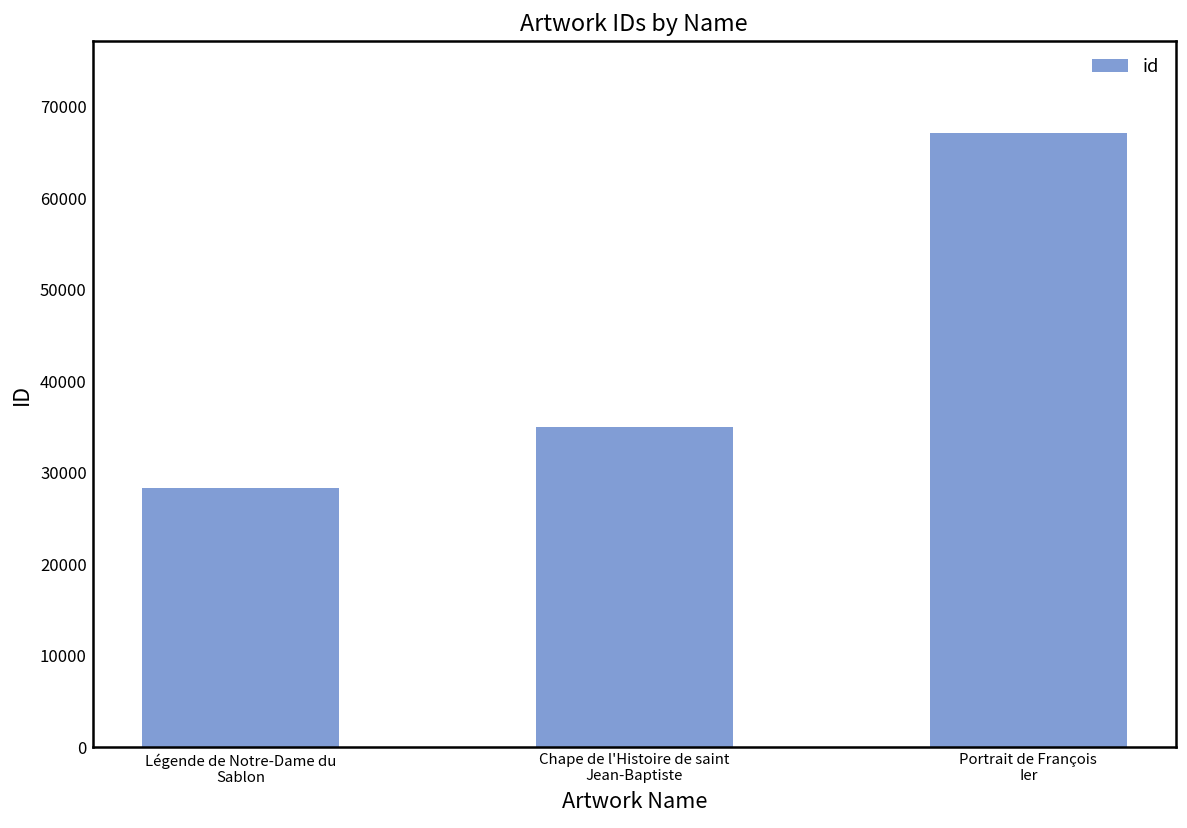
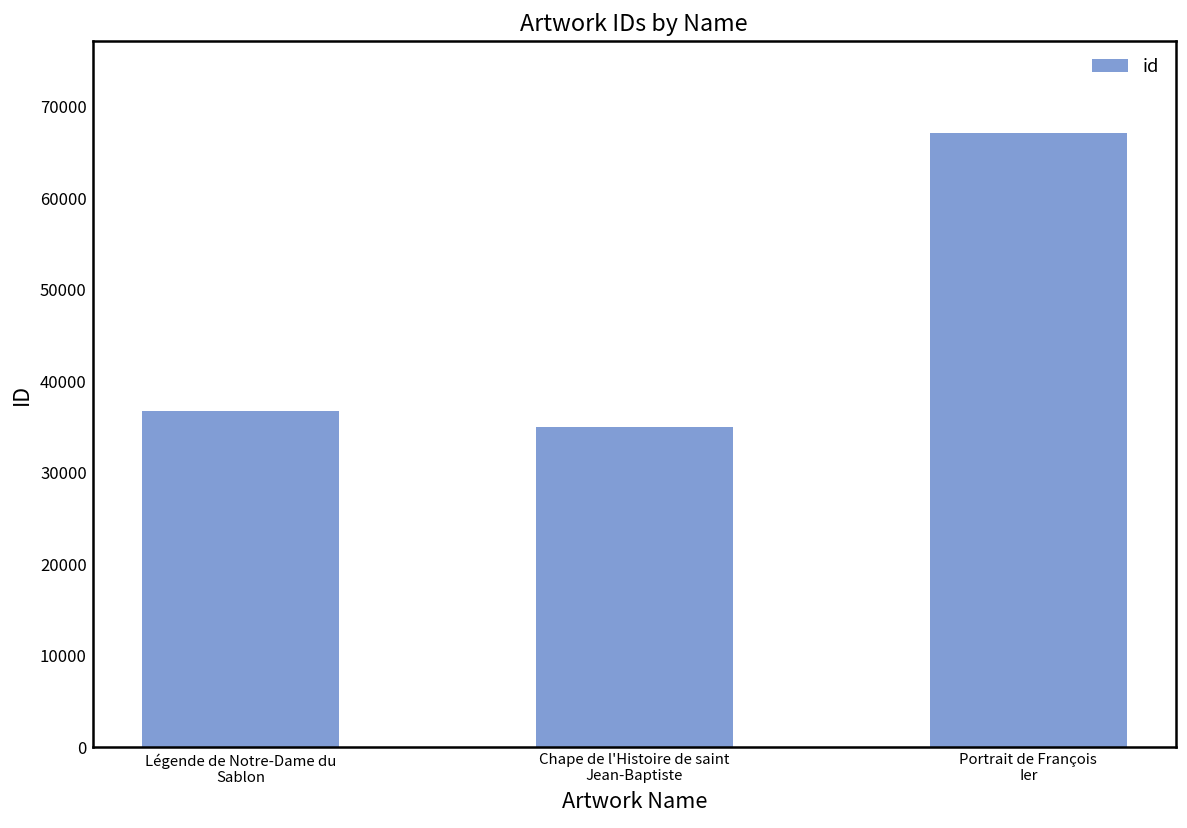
Légende de Notre-Dame du Sablon: 28000 -> 37000
